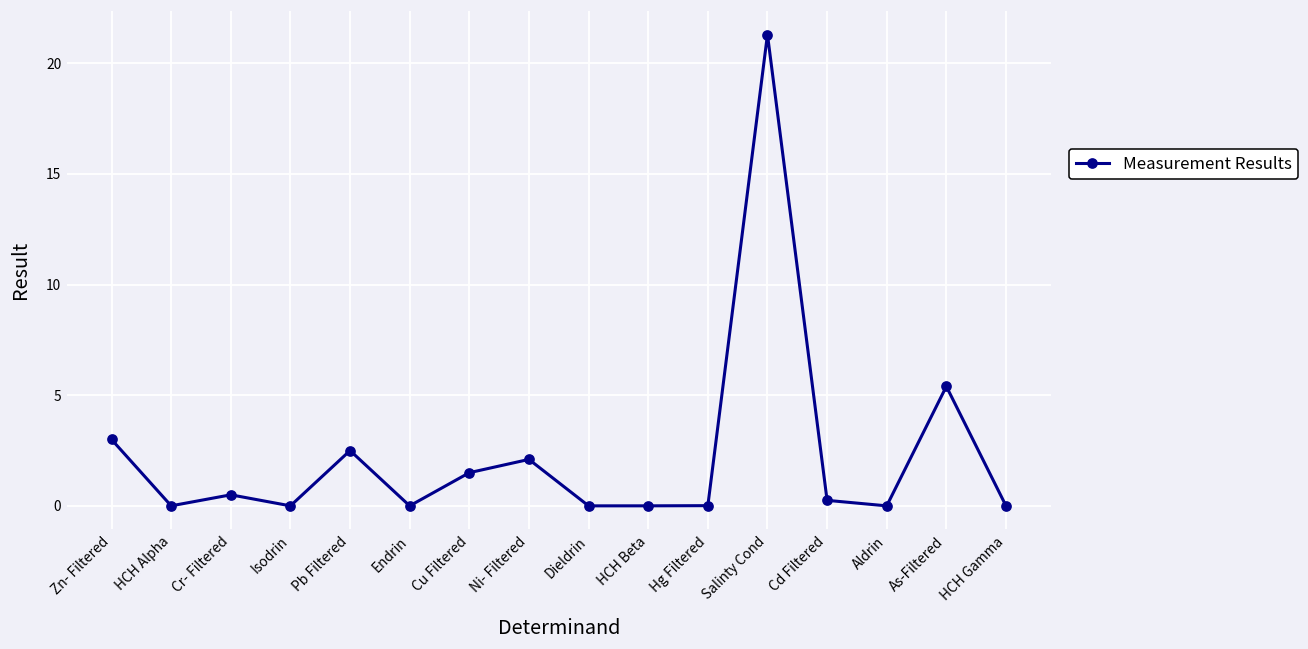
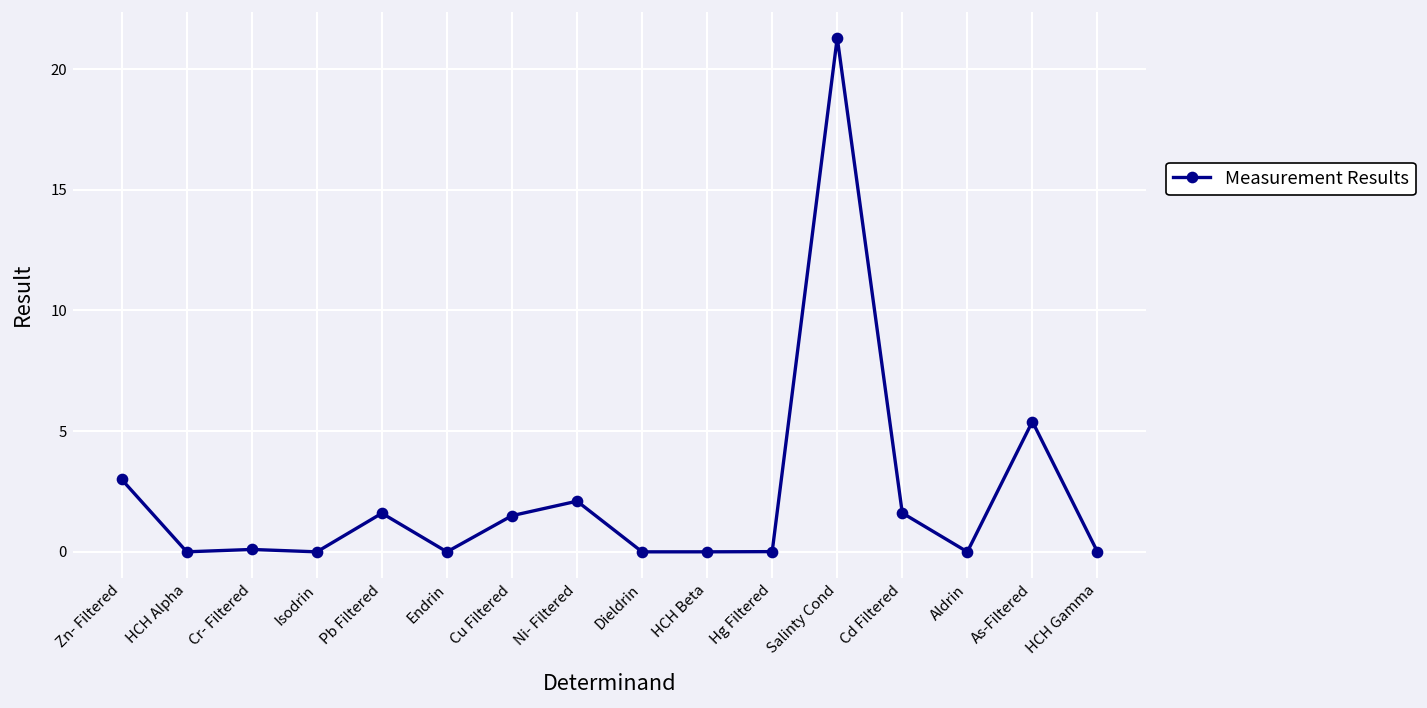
Cr- Filtered: 0.5 -> 0.1
Pb Filtered: 2.5 -> 1.6
Cd Filtered: 0.3 -> 1.6
